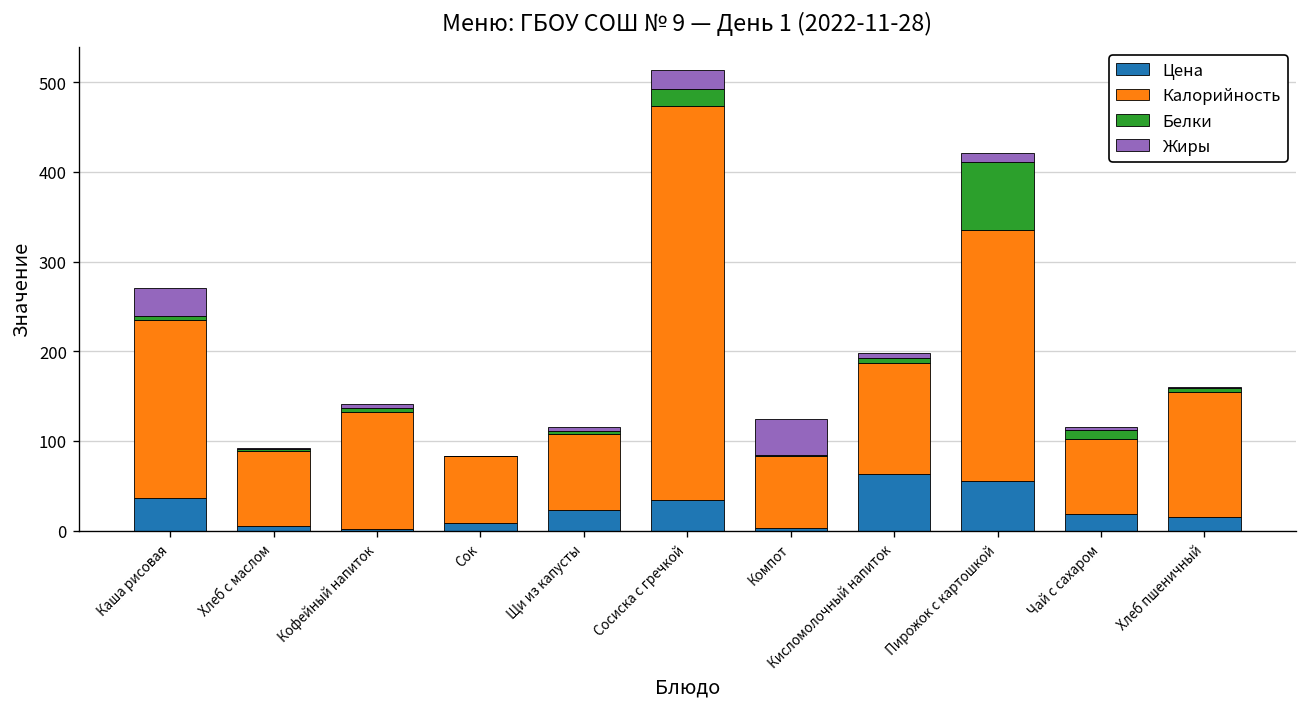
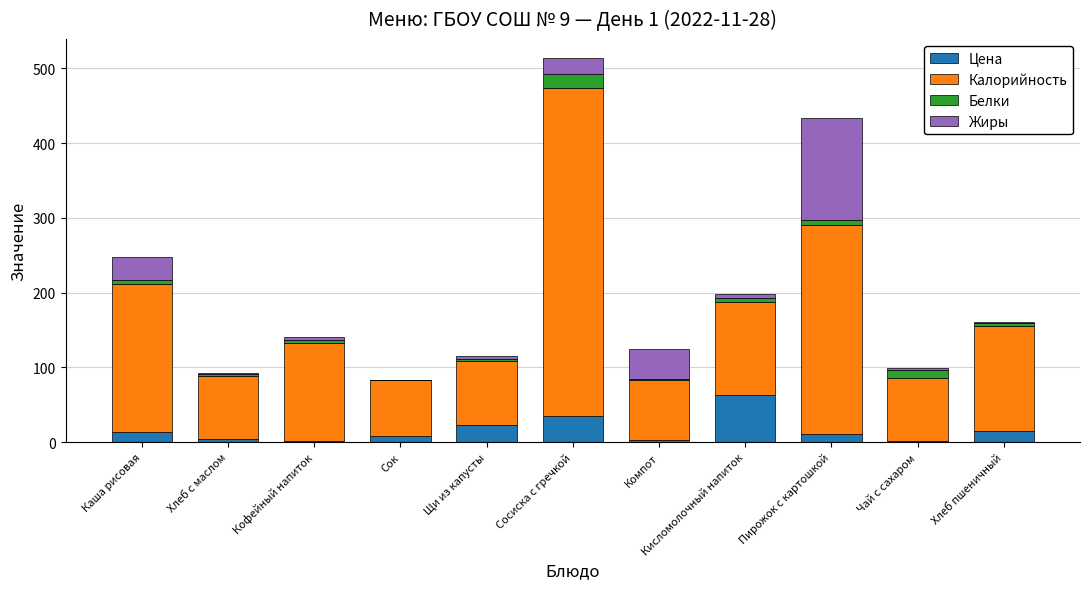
Цена, Каша рисовая: 40 -> 10
Цена, Пирожок с картошкой: 60 -> 10
Белки, Пирожок с картошкой: 80 -> 10
Жиры, Пирожок с картошкой: 10 -> 140
Цена, Чай с сахаром: 20 -> 0
